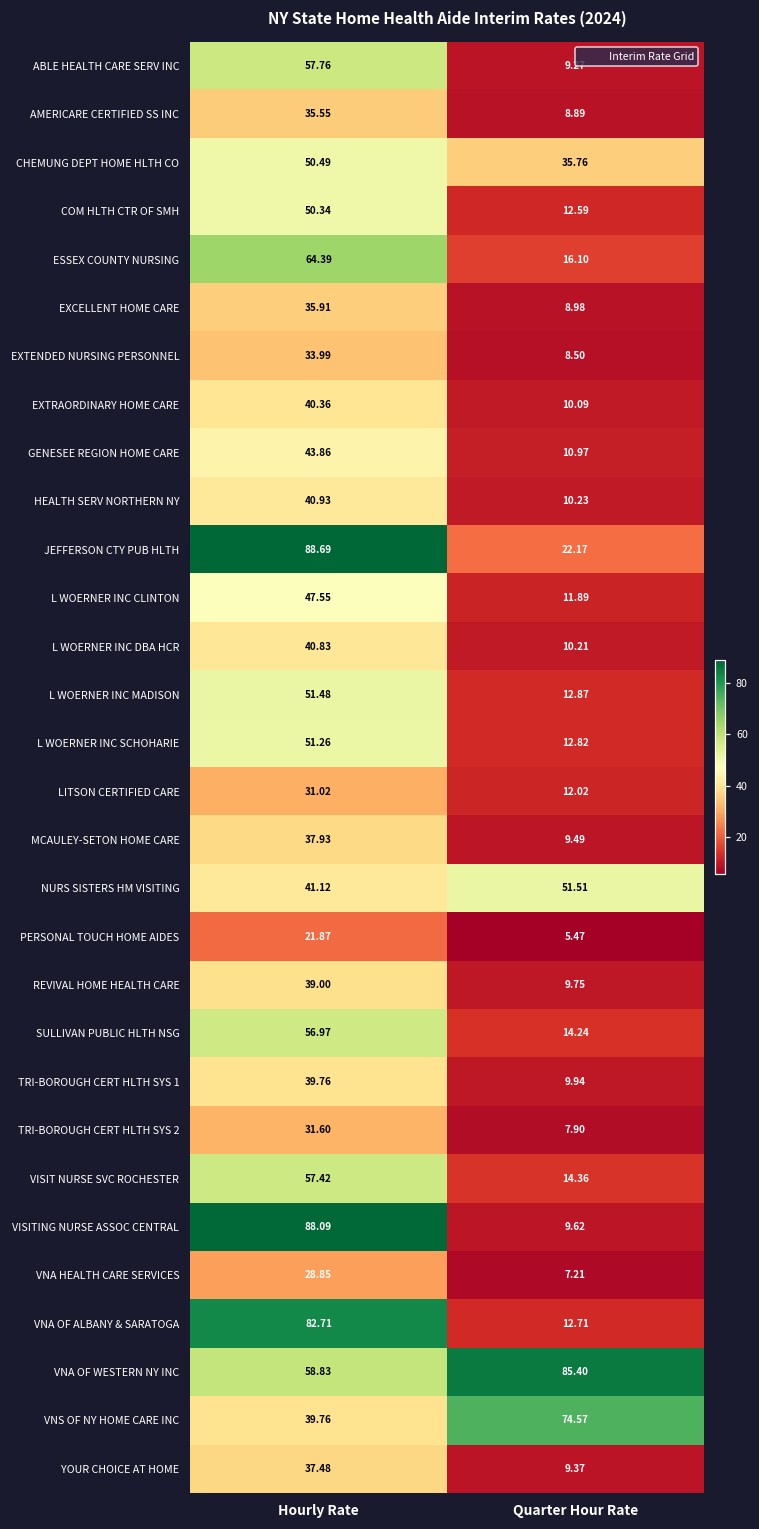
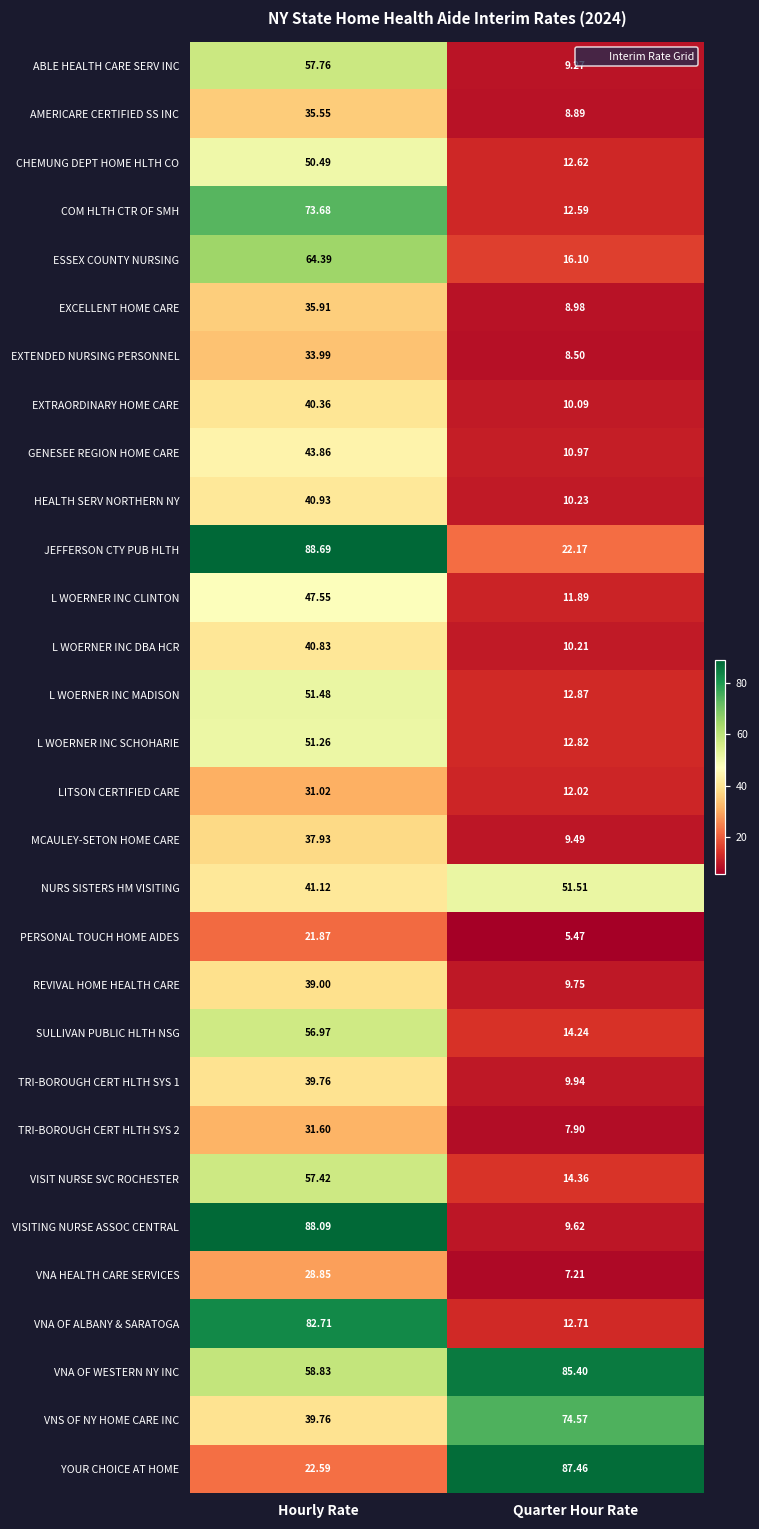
CHEMUNG DEPT HOME HLTH CO, Quarter Hour Rate: 35.76 -> 12.62
COM HLTH CTR OF SMH, Hourly Rate: 50.34 -> 73.68
YOUR CHOICE AT HOME, Hourly Rate: 37.48 -> 22.59
YOUR CHOICE AT HOME, Quarter Hour Rate: 9.37 -> 87.46
